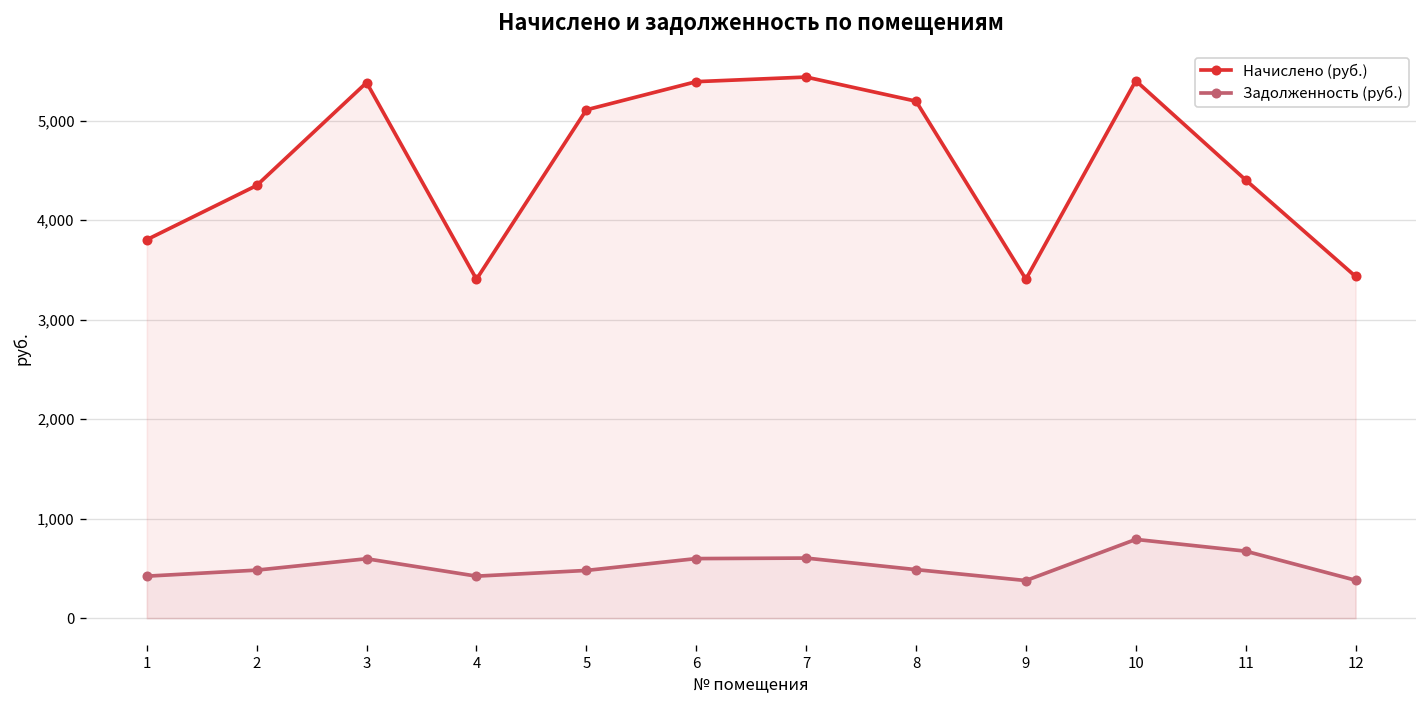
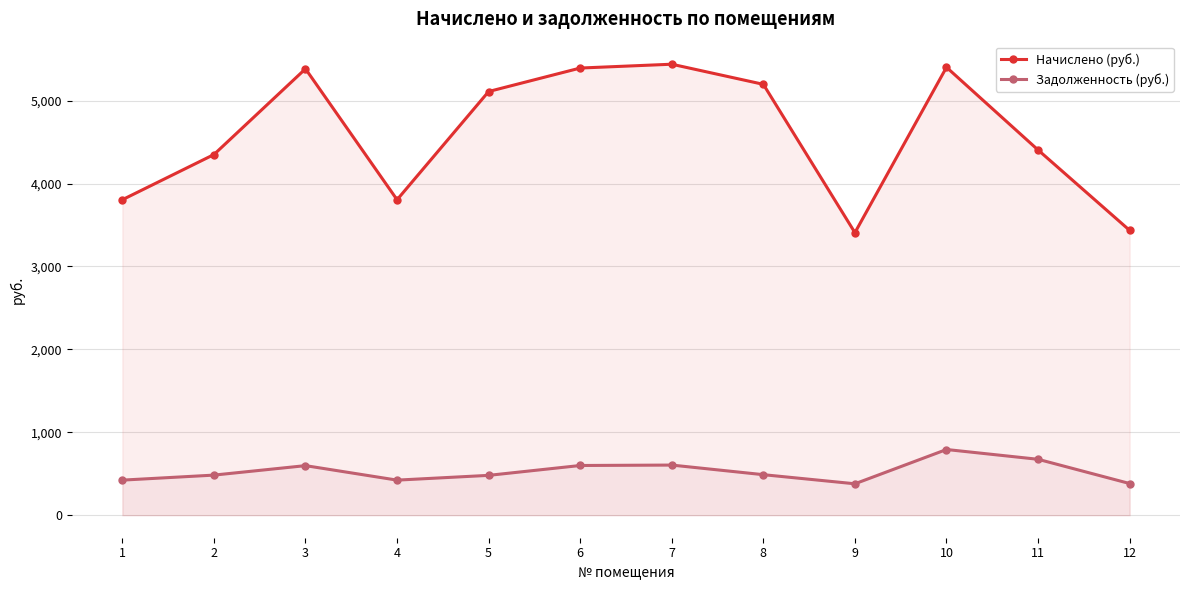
Начислено (руб.), 4: 3,400 -> 3,800
